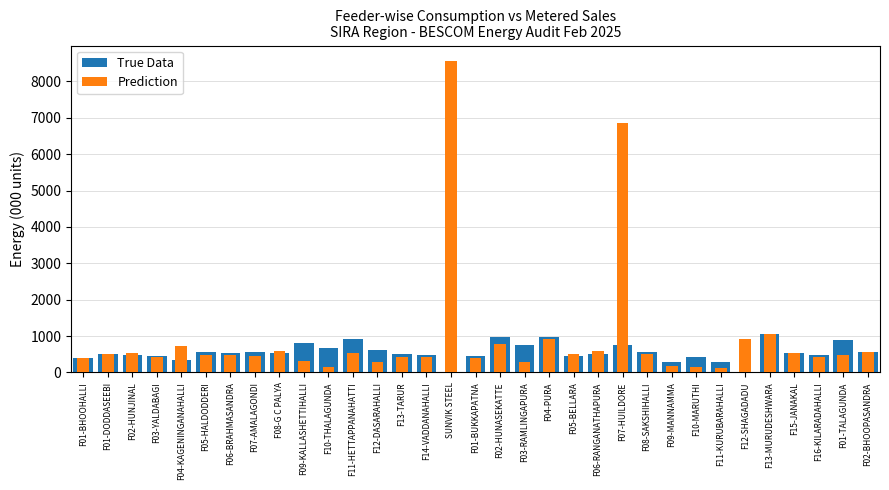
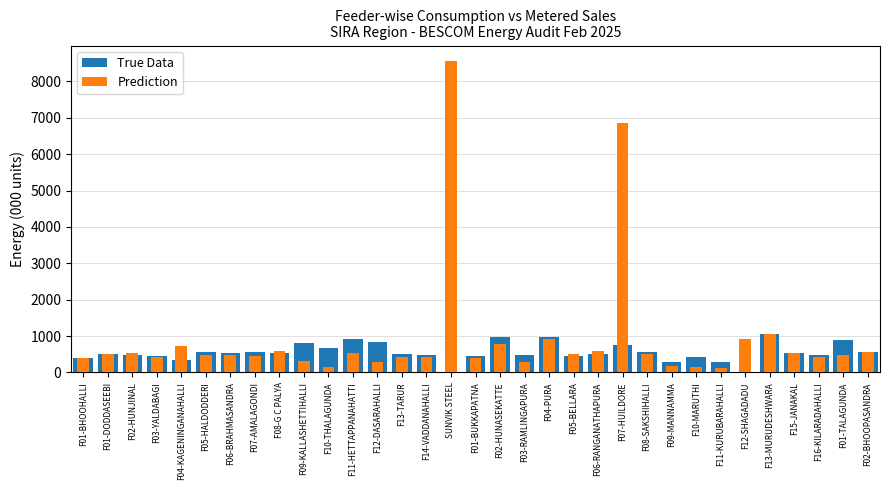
True Data, F12-DASARAHALLI: 600 -> 800
True Data, F03-RAMLINGAPURA: 800 -> 500
